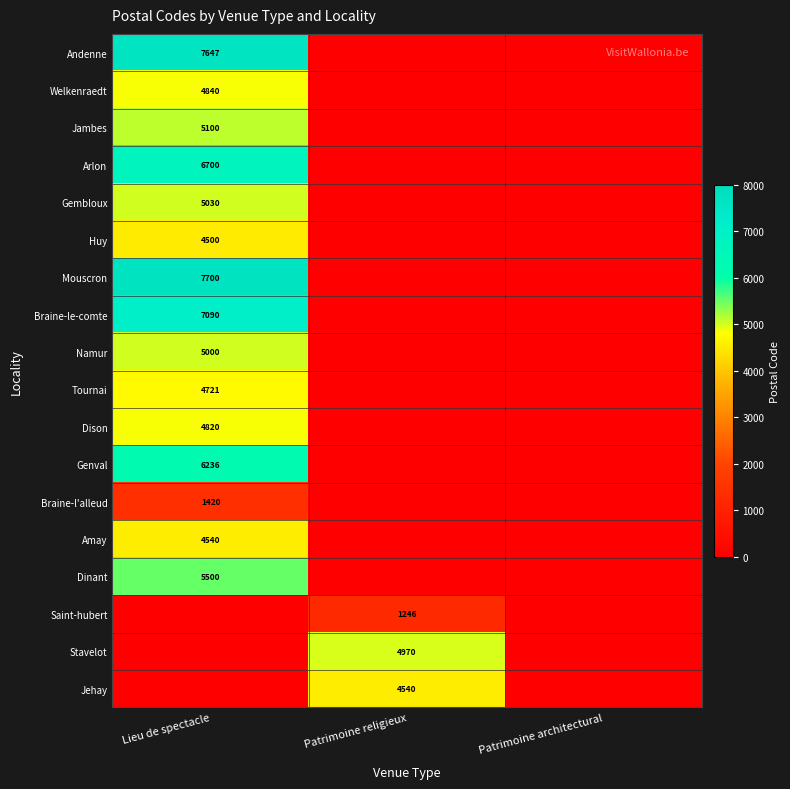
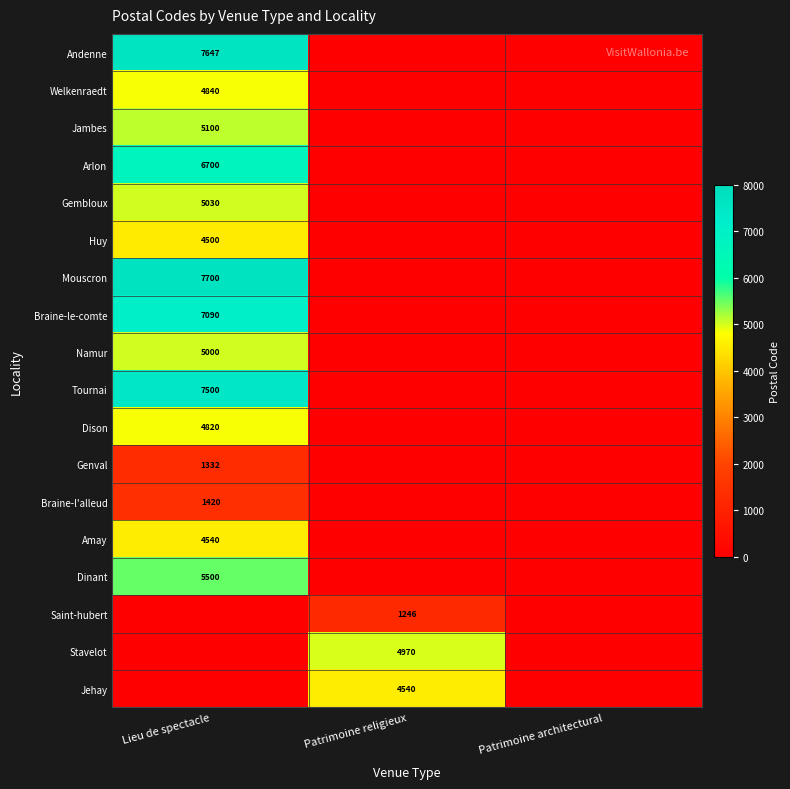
Tournai, Lieu de spectacle: 4721 -> 7500
Genval, Lieu de spectacle: 6236 -> 1332
